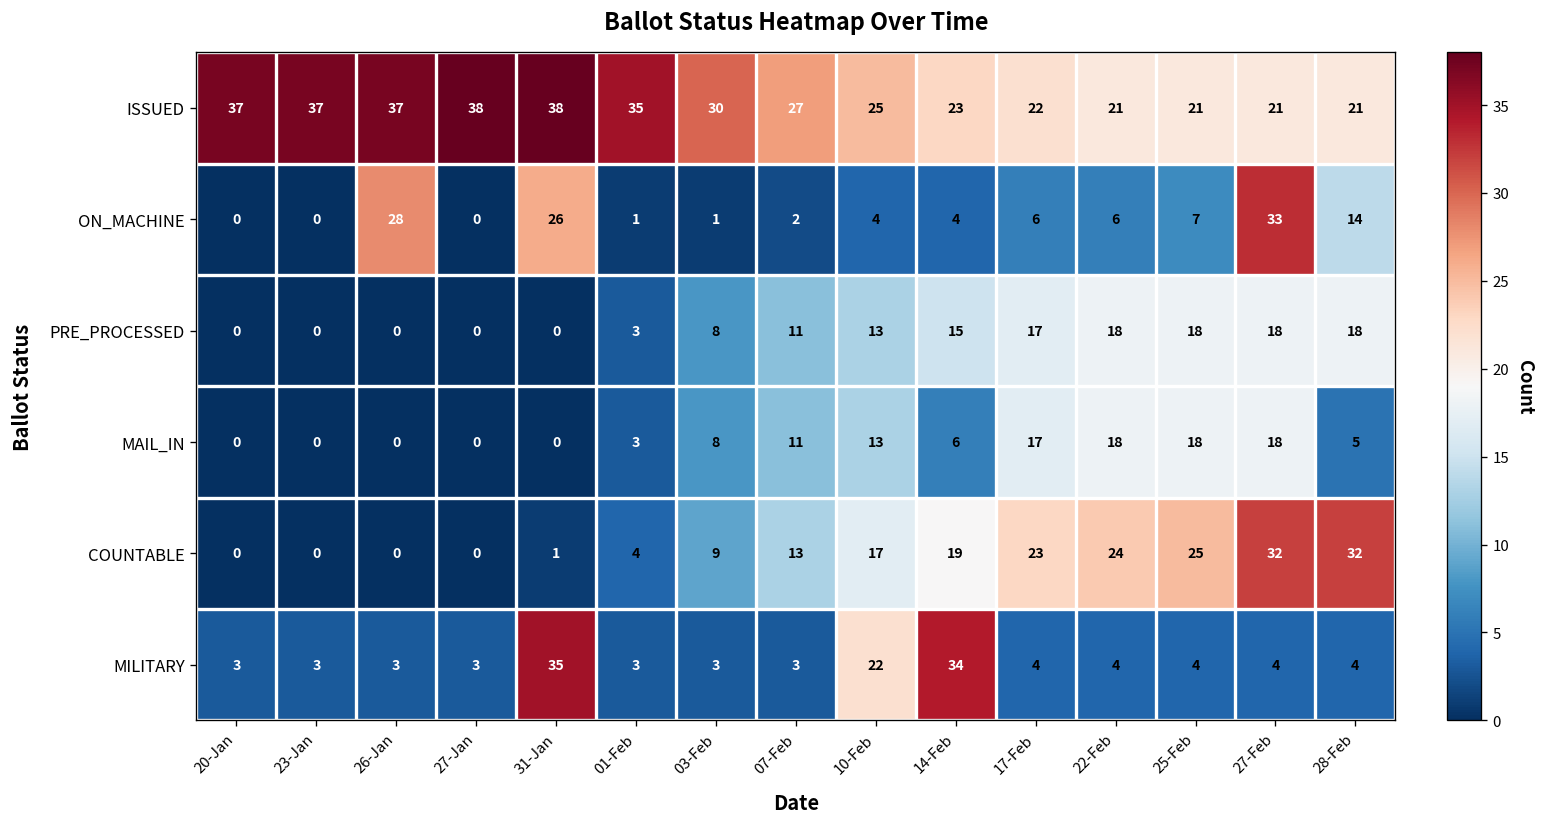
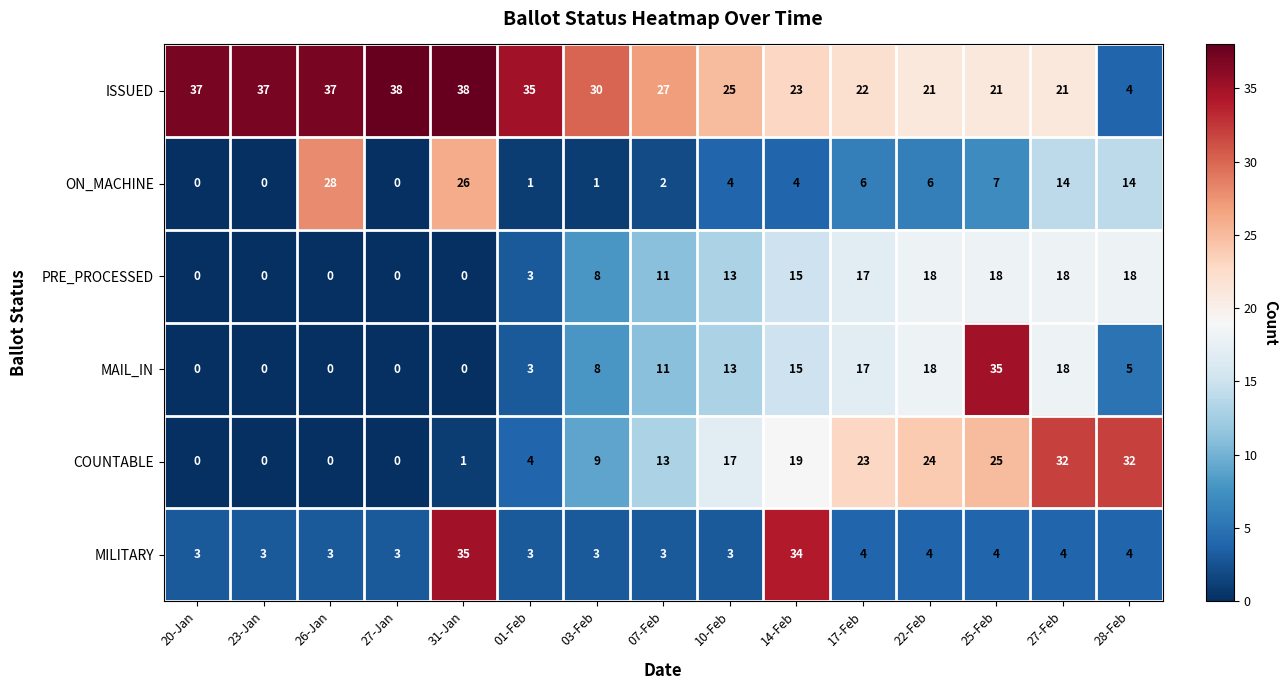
ISSUED, 28-Feb: 21 -> 4
ON_MACHINE, 27-Feb: 33 -> 14
MAIL_IN, 14-Feb: 6 -> 15
MAIL_IN, 25-Feb: 18 -> 35
MILITARY, 10-Feb: 22 -> 3
